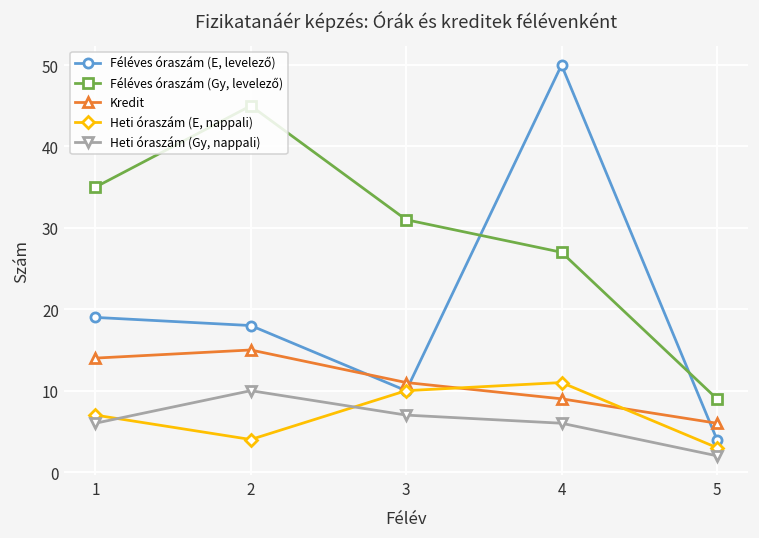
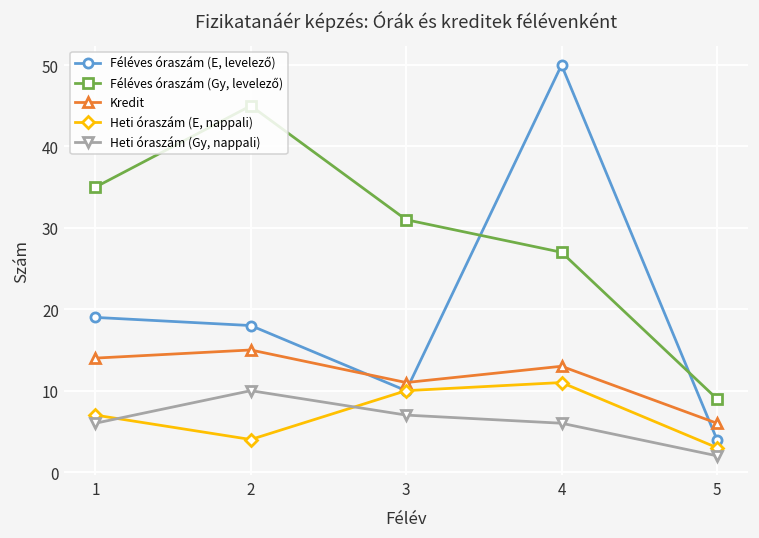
Kredit, 4: 9 -> 13
